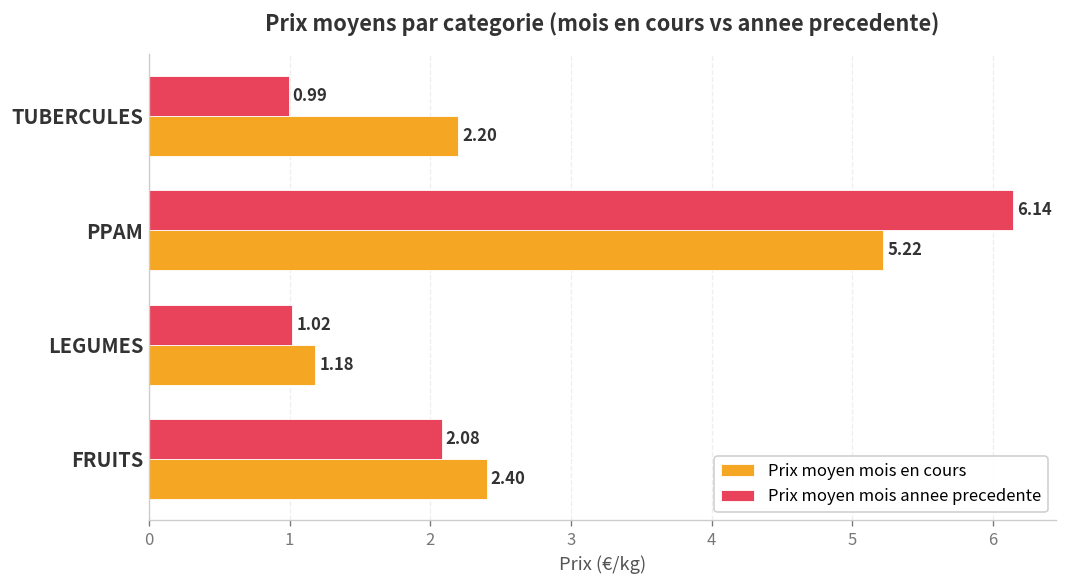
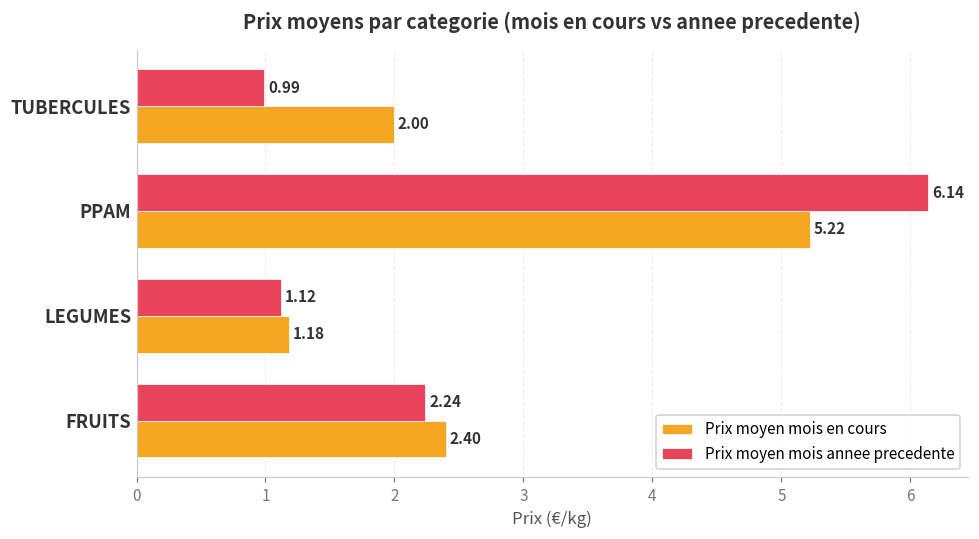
Prix moyen mois en cours, TUBERCULES: 2.20 -> 2.00
Prix moyen mois annee precedente, LEGUMES: 1.02 -> 1.12
Prix moyen mois annee precedente, FRUITS: 2.08 -> 2.24
